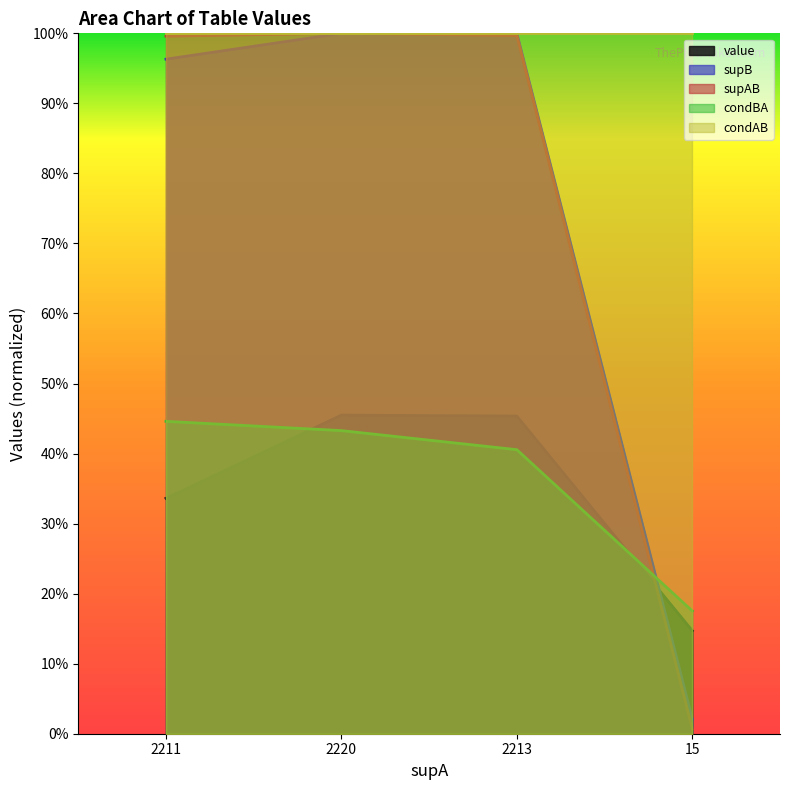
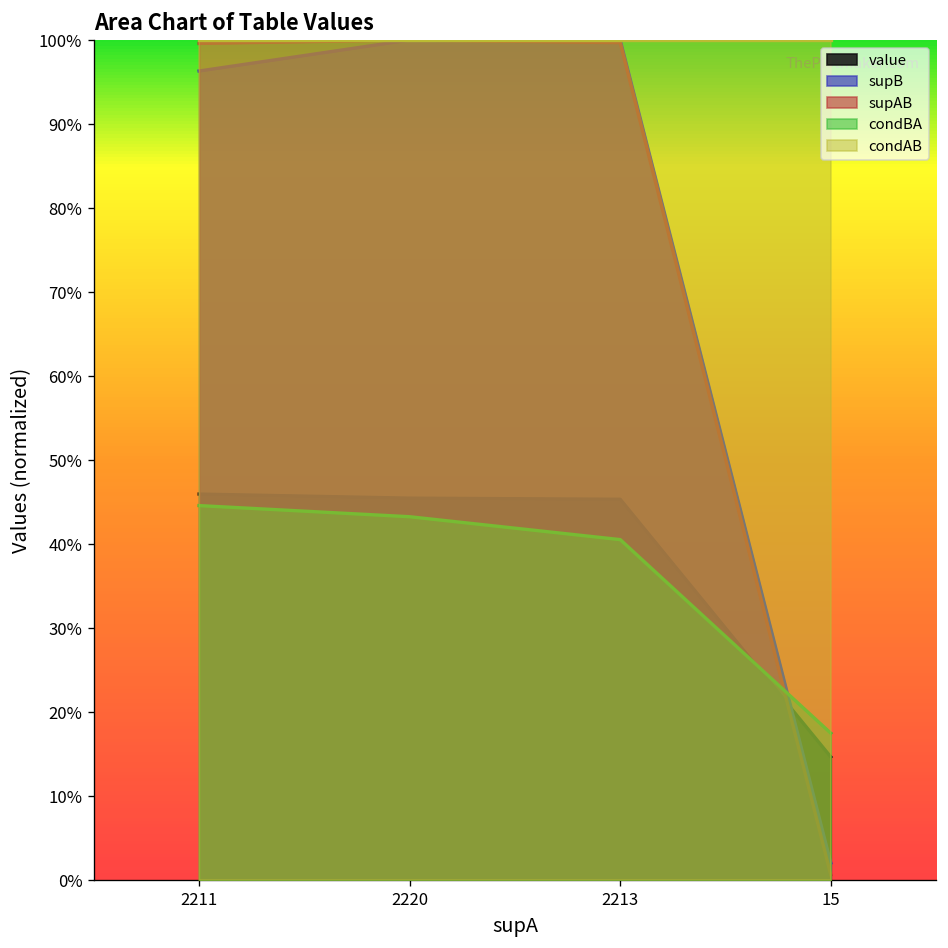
value, 2211: 34% -> 46%
